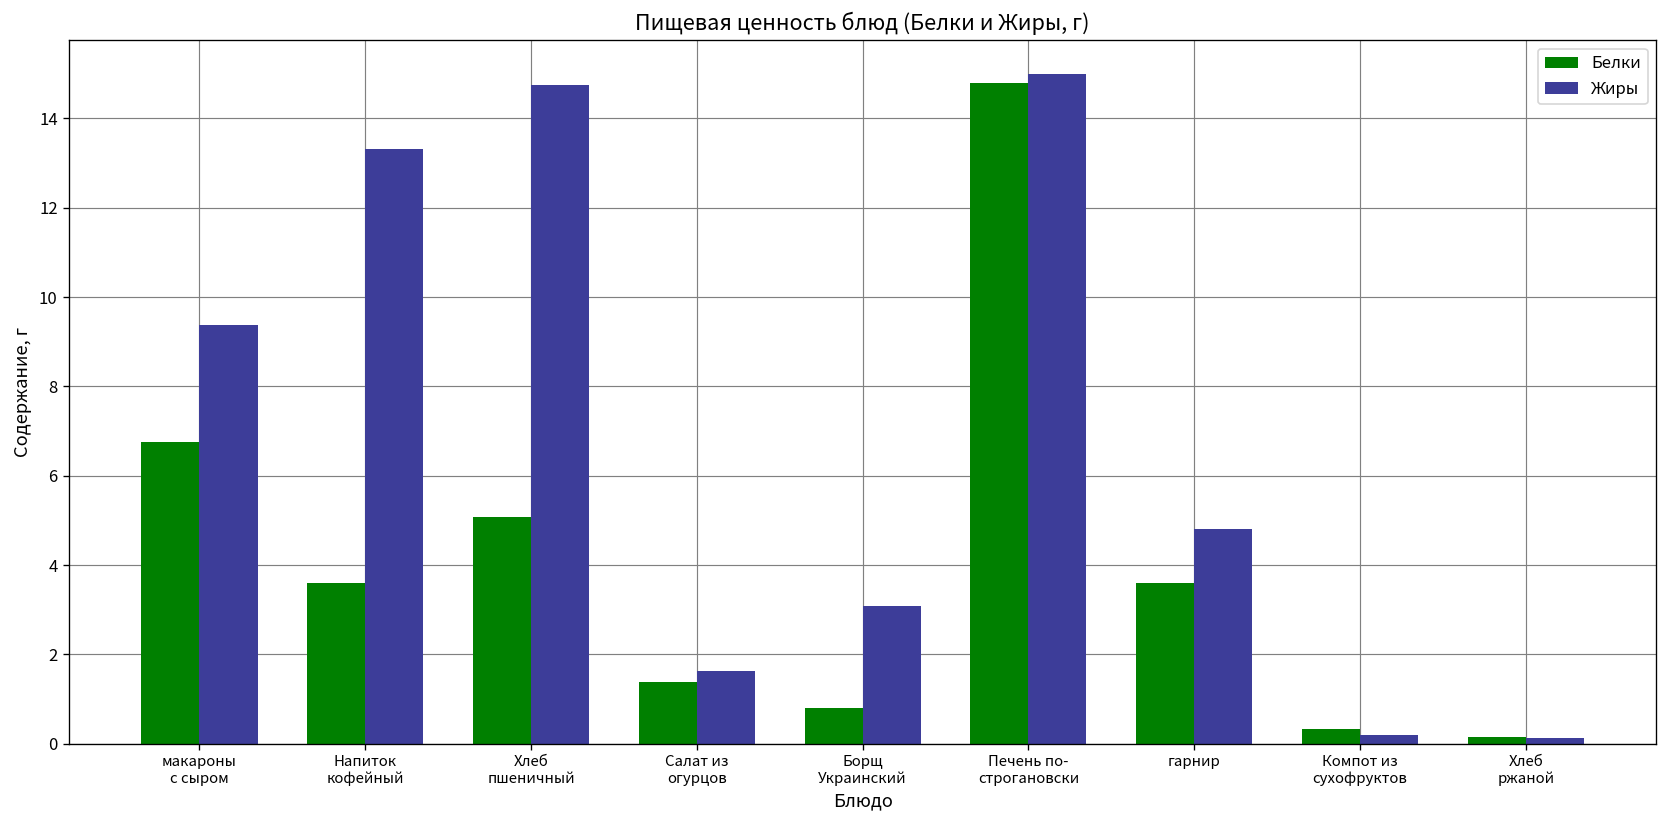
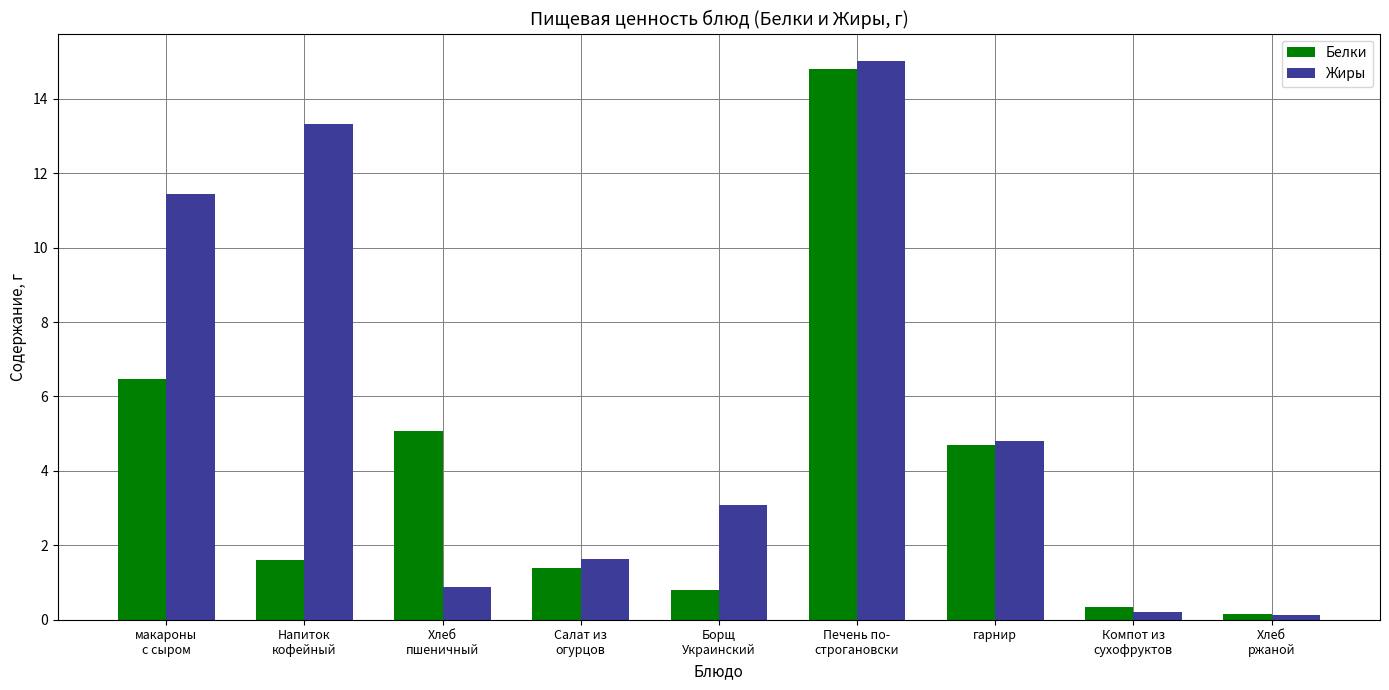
Белки, макароны c сыром: 6.8 -> 6.5
Жиры, макароны c сыром: 9.4 -> 11.4
Белки, Напиток кофейный: 3.6 -> 1.6
Жиры, Хлеб пшеничный: 14.8 -> 0.9
Белки, гарнир: 3.6 -> 4.7
